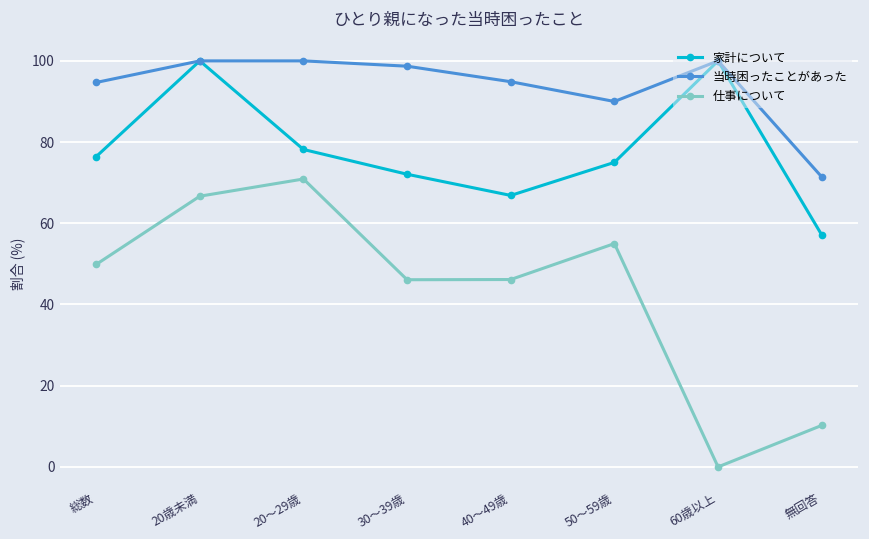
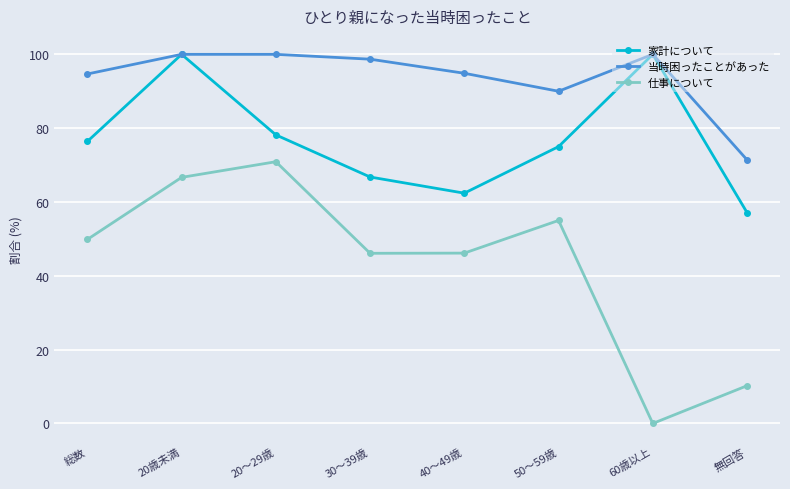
家計について, 30～39歳: 72 -> 67
家計について, 40～49歳: 67 -> 62
